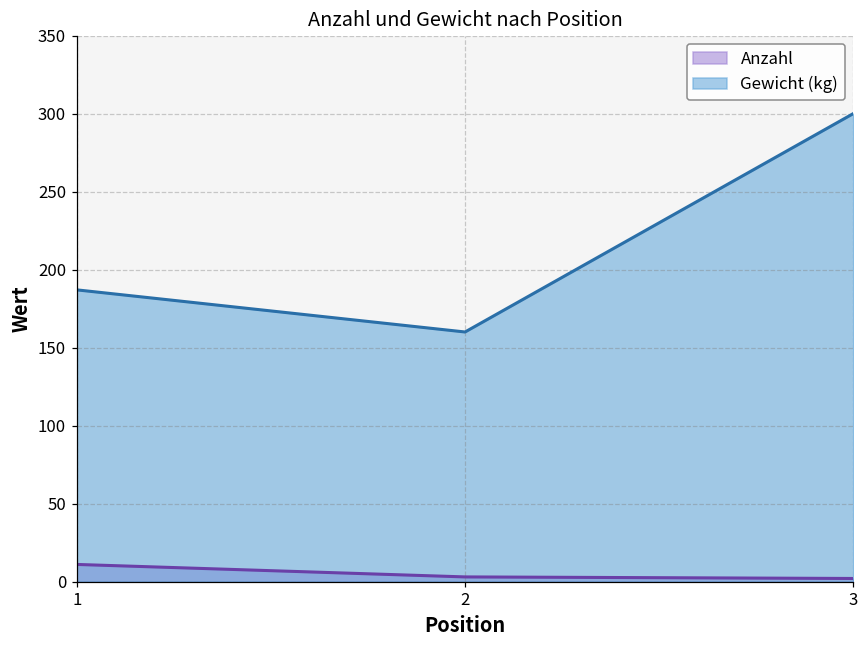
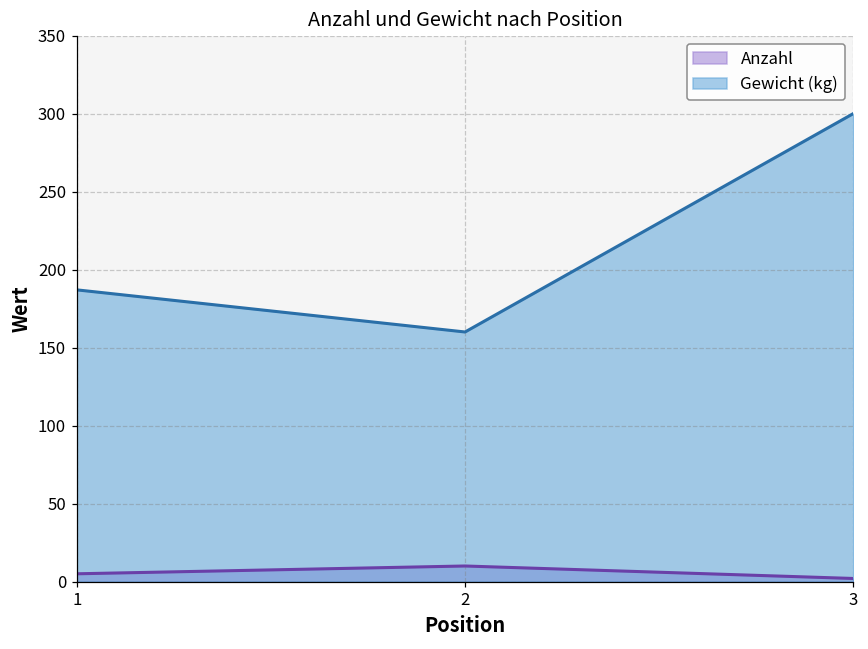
Anzahl, 1: 11 -> 5
Anzahl, 2: 3 -> 10
